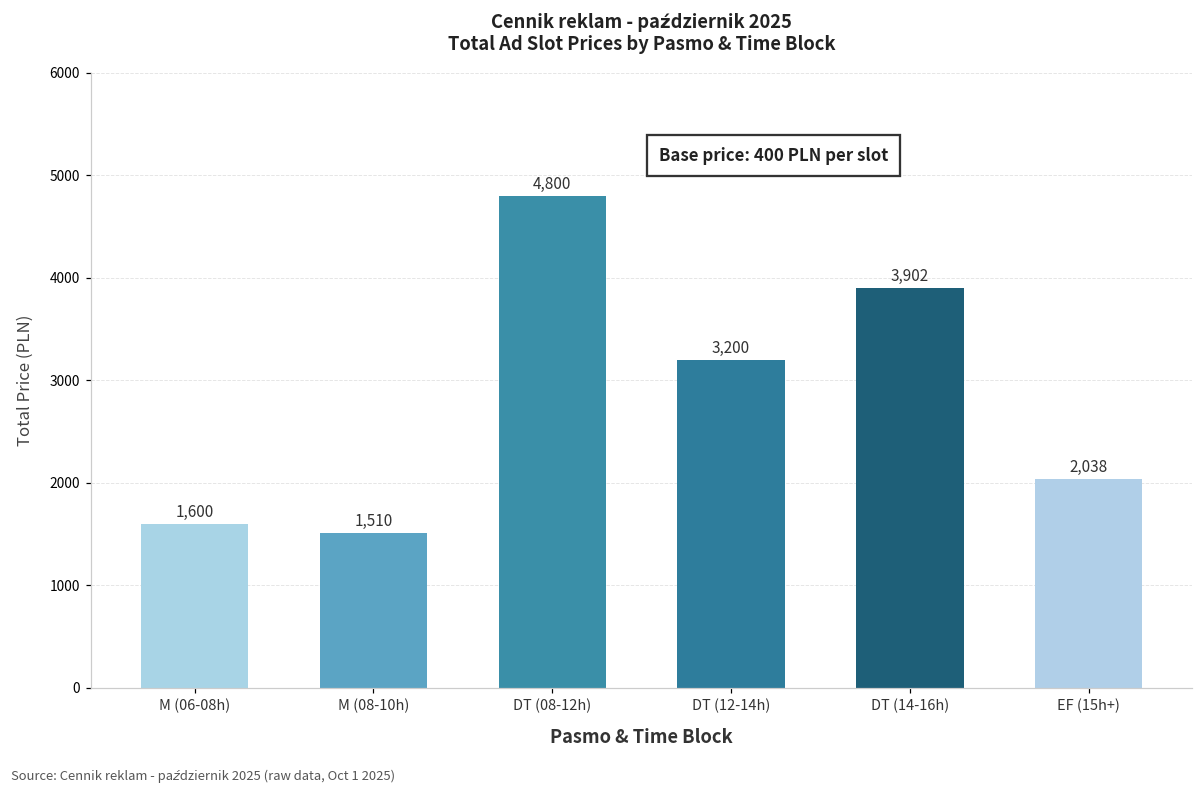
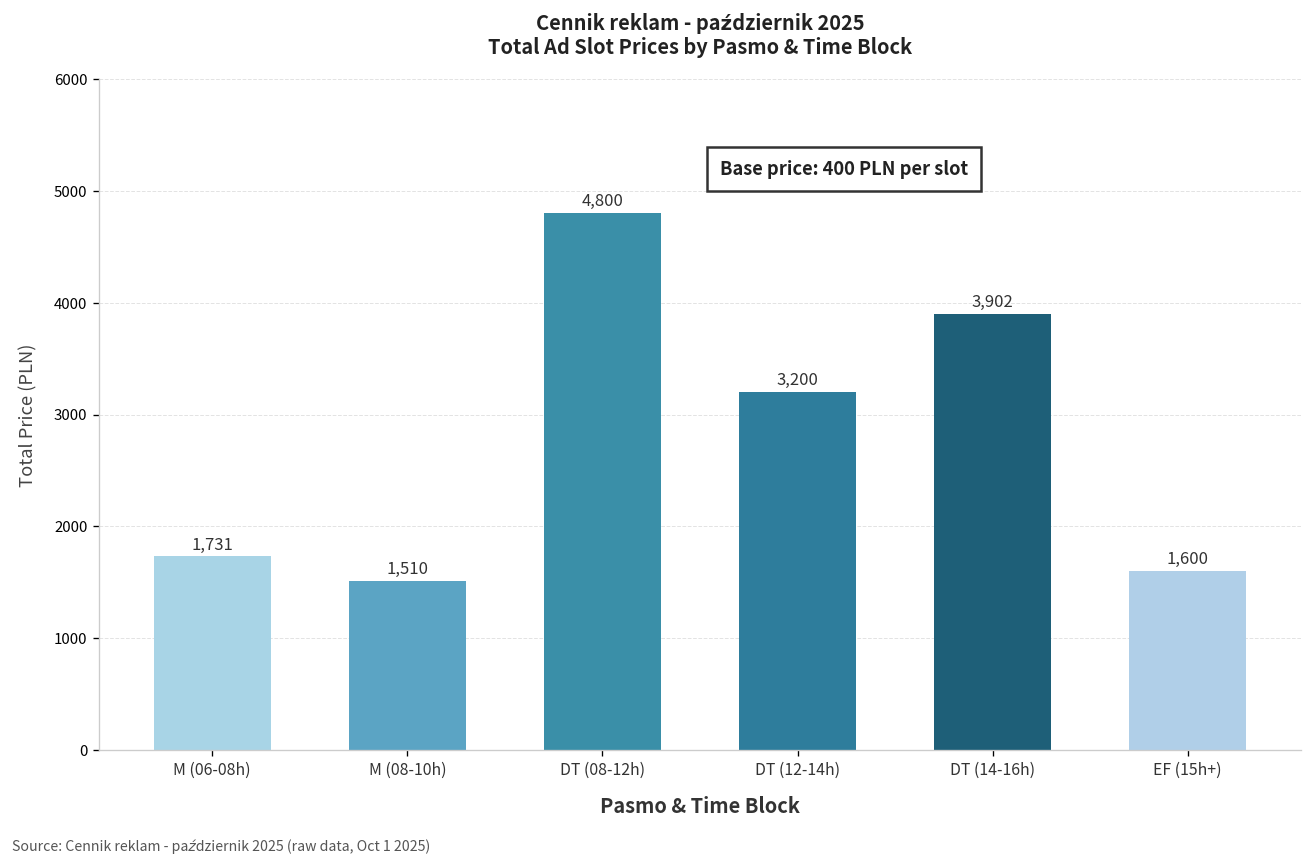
M (06-08h): 1,600 -> 1,731
EF (15h+): 2,038 -> 1,600
